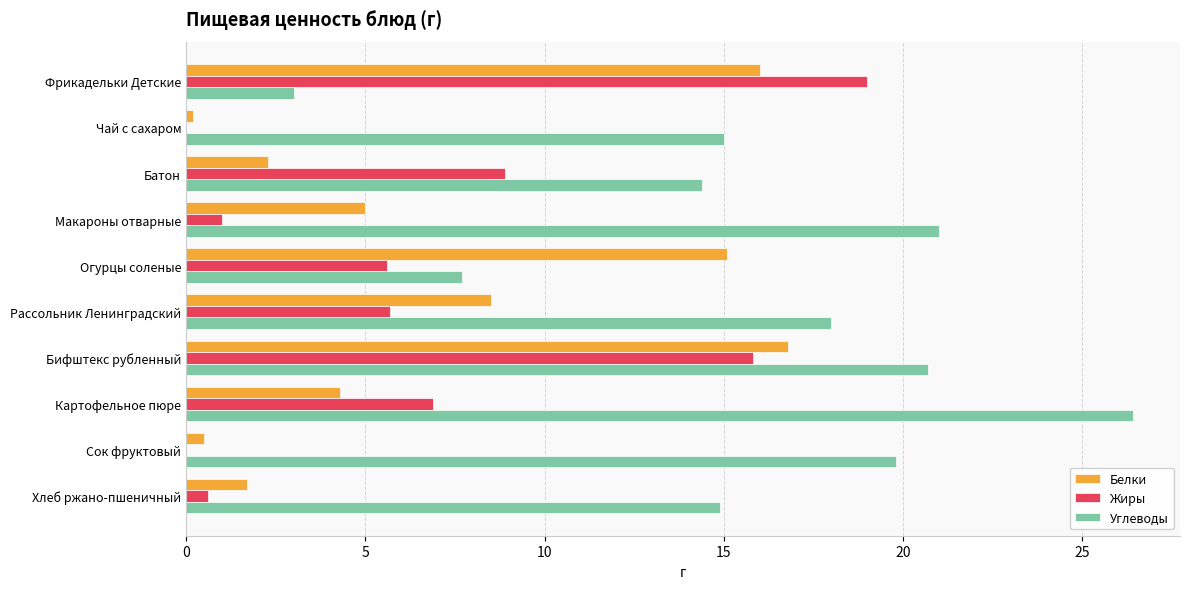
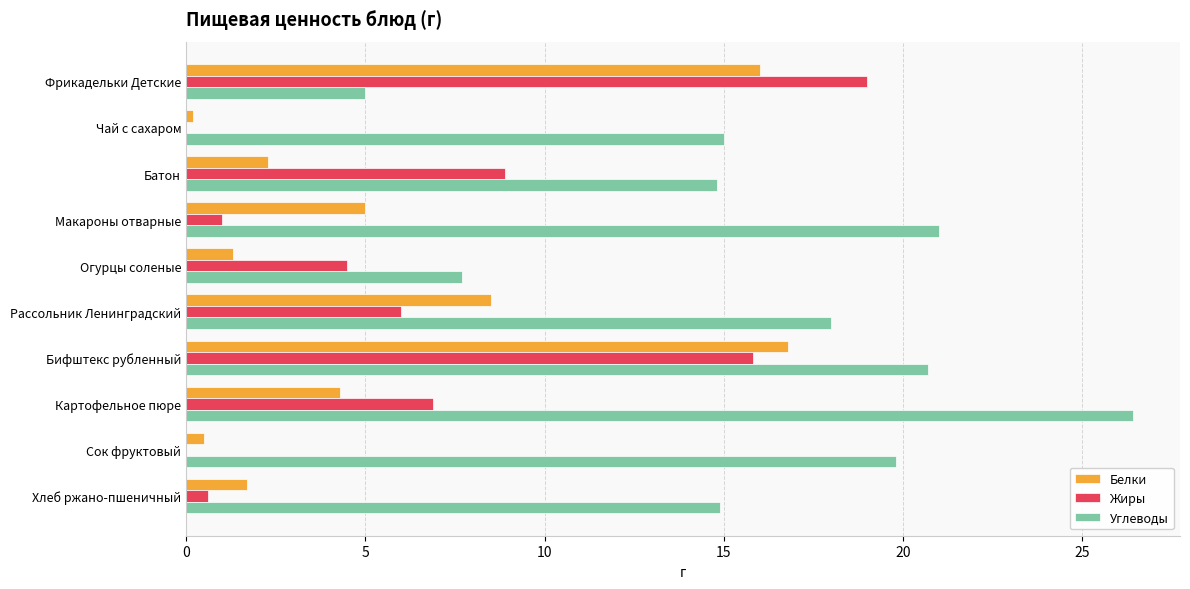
Углеводы, Фрикадельки Детские: 3 -> 5
Углеводы, Батон: 14.4 -> 14.8
Белки, Огурцы соленые: 15.1 -> 1.3
Жиры, Огурцы соленые: 5.6 -> 4.5
Жиры, Рассольник Ленинградский: 5.7 -> 6.0
